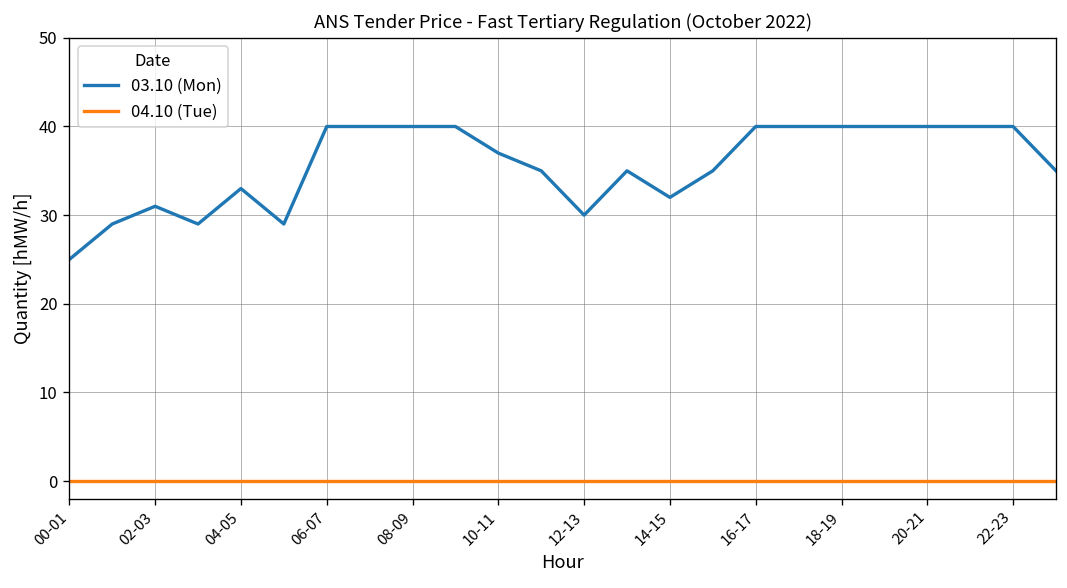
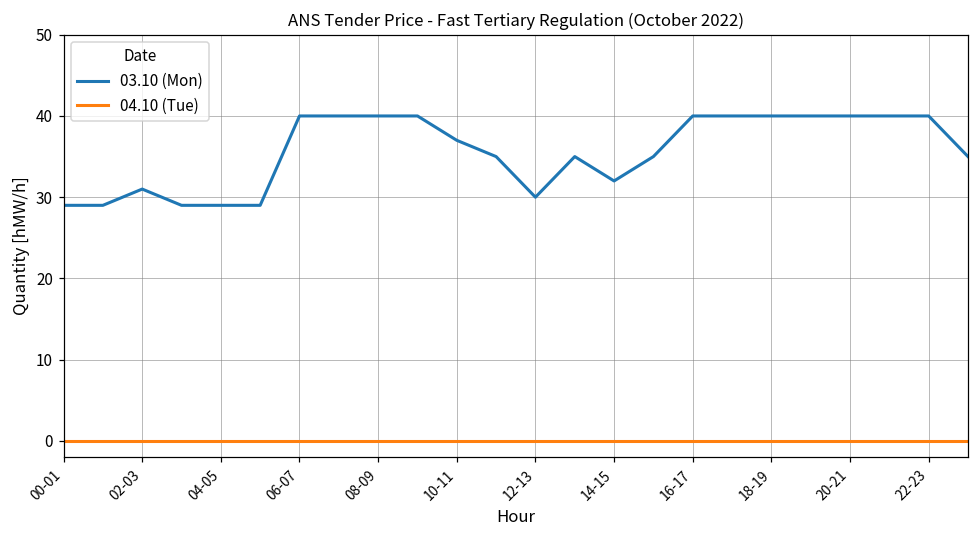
03.10 (Mon), 00-01: 25 -> 29
03.10 (Mon), 04-05: 33 -> 29
